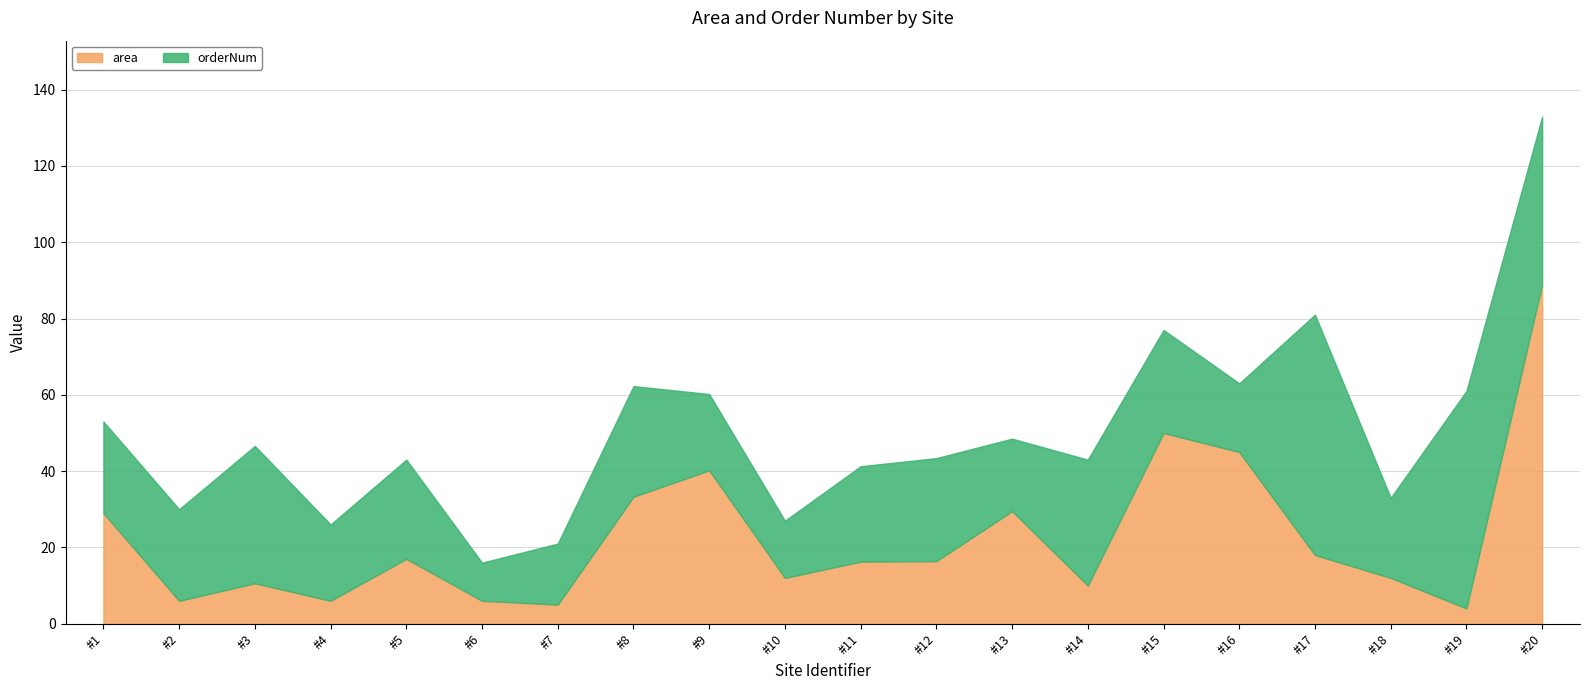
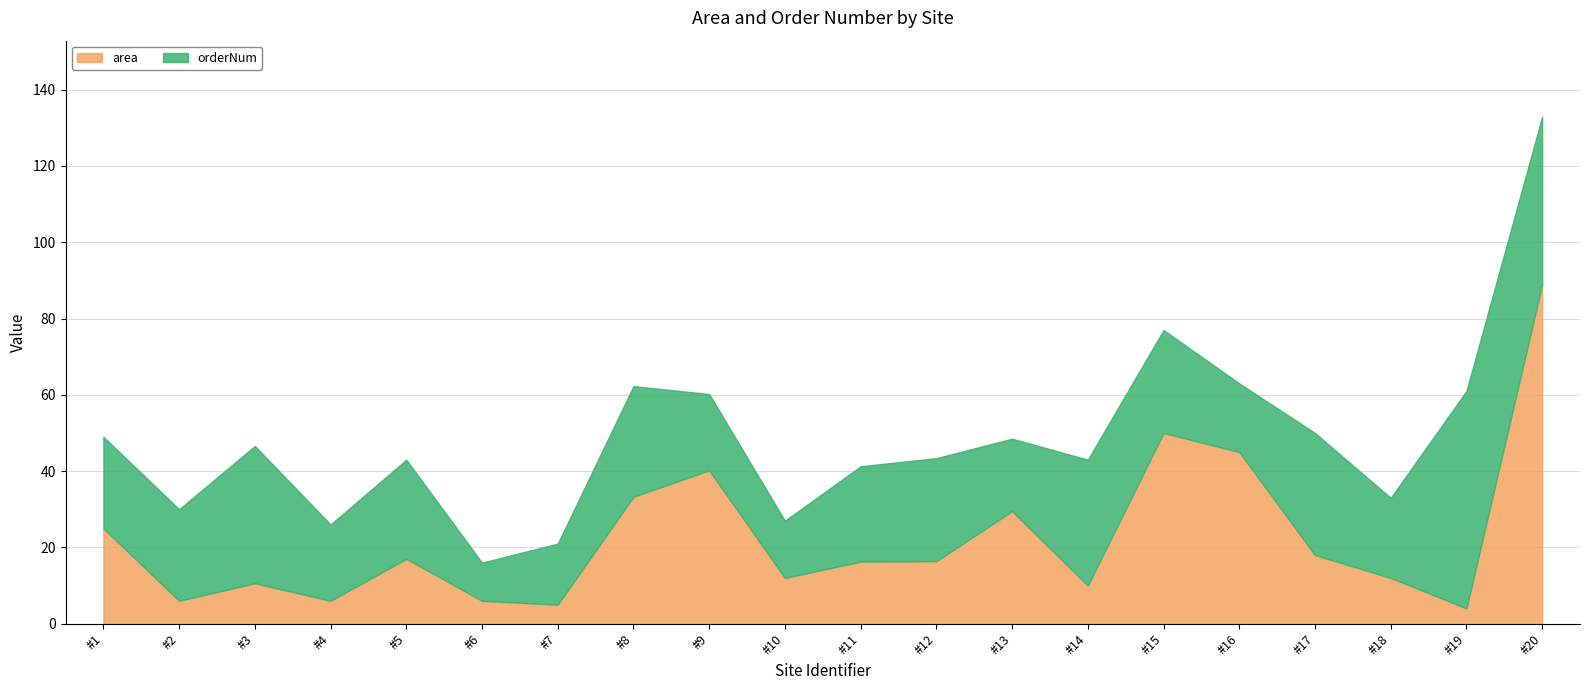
area, #1: 29 -> 25
orderNum, #17: 63 -> 32
